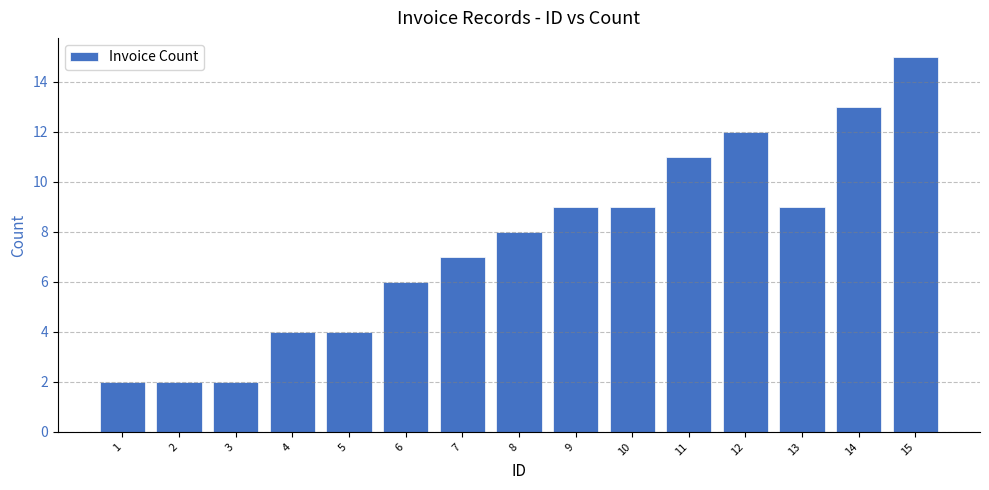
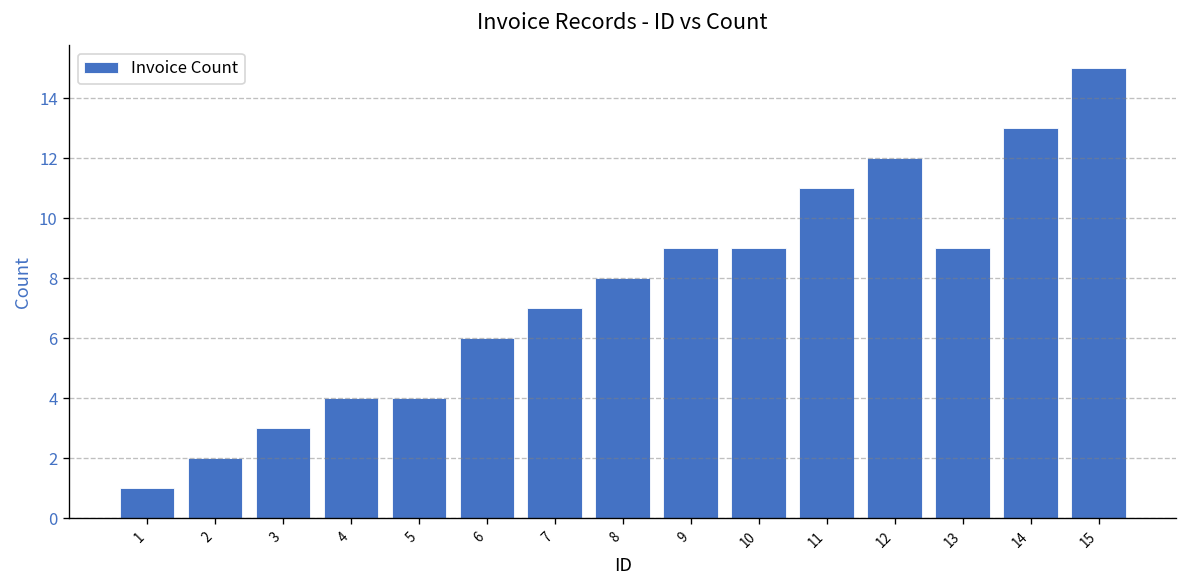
1: 2 -> 1
3: 2 -> 3
